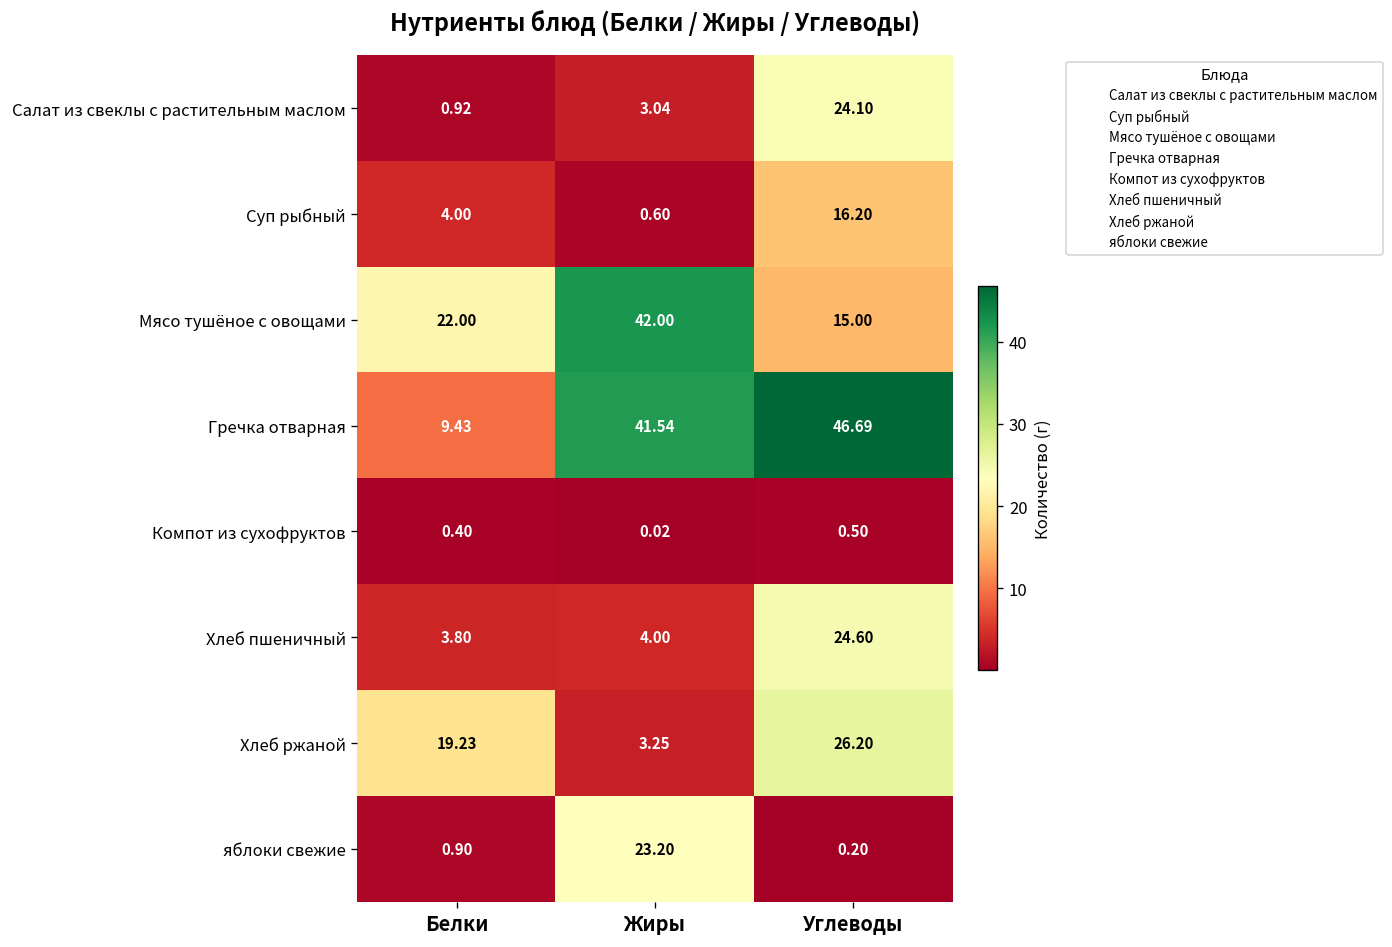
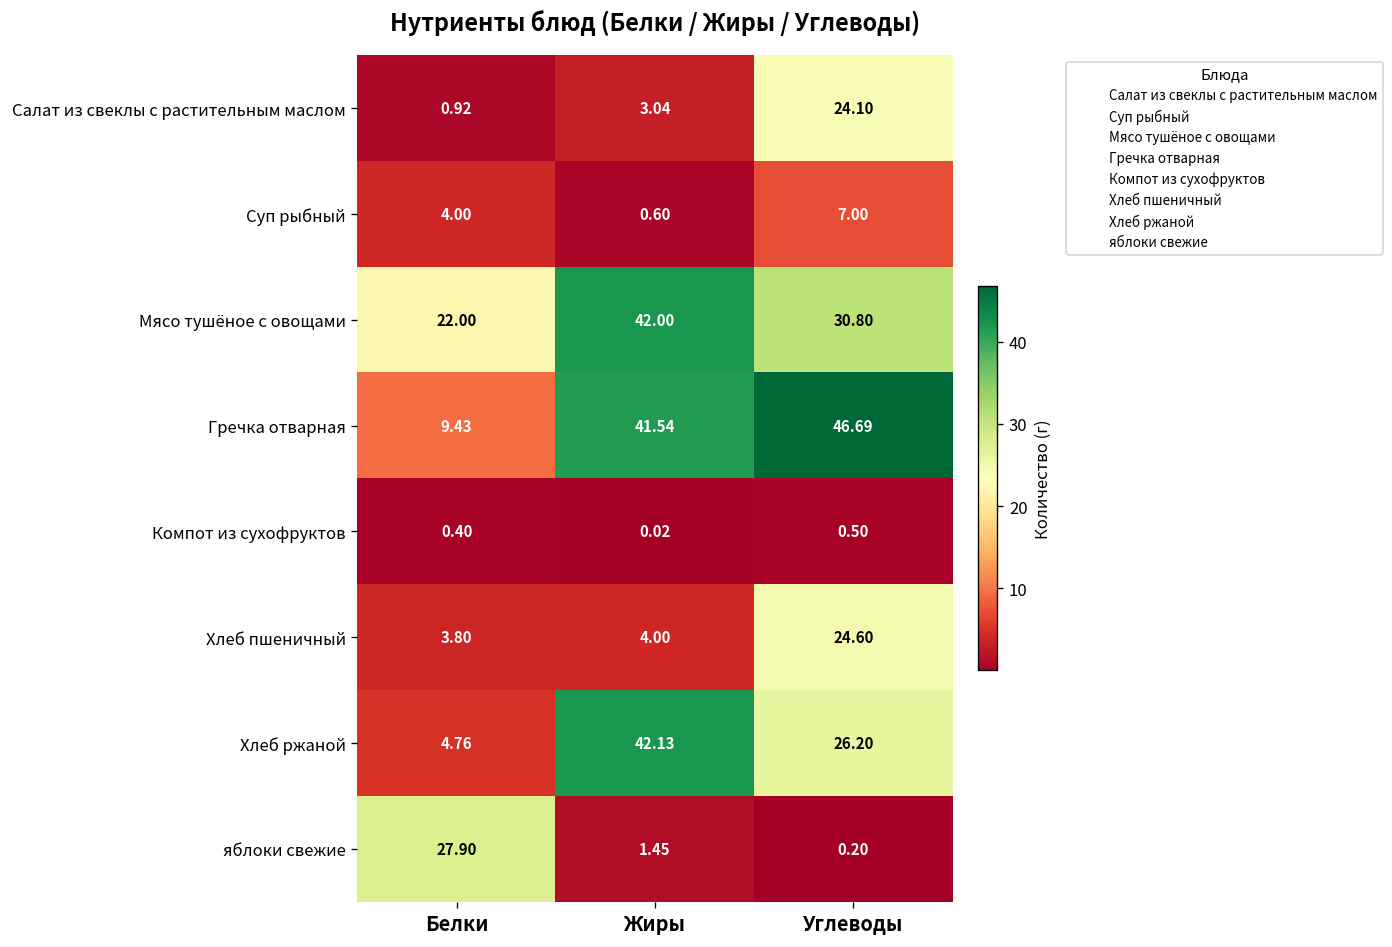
Суп рыбный, Углеводы: 16.20 -> 7.00
Мясо тушёное с овощами, Углеводы: 15.00 -> 30.80
Хлеб ржаной, Белки: 19.23 -> 4.76
Хлеб ржаной, Жиры: 3.25 -> 42.13
яблоки свежие, Белки: 0.90 -> 27.90
яблоки свежие, Жиры: 23.20 -> 1.45
